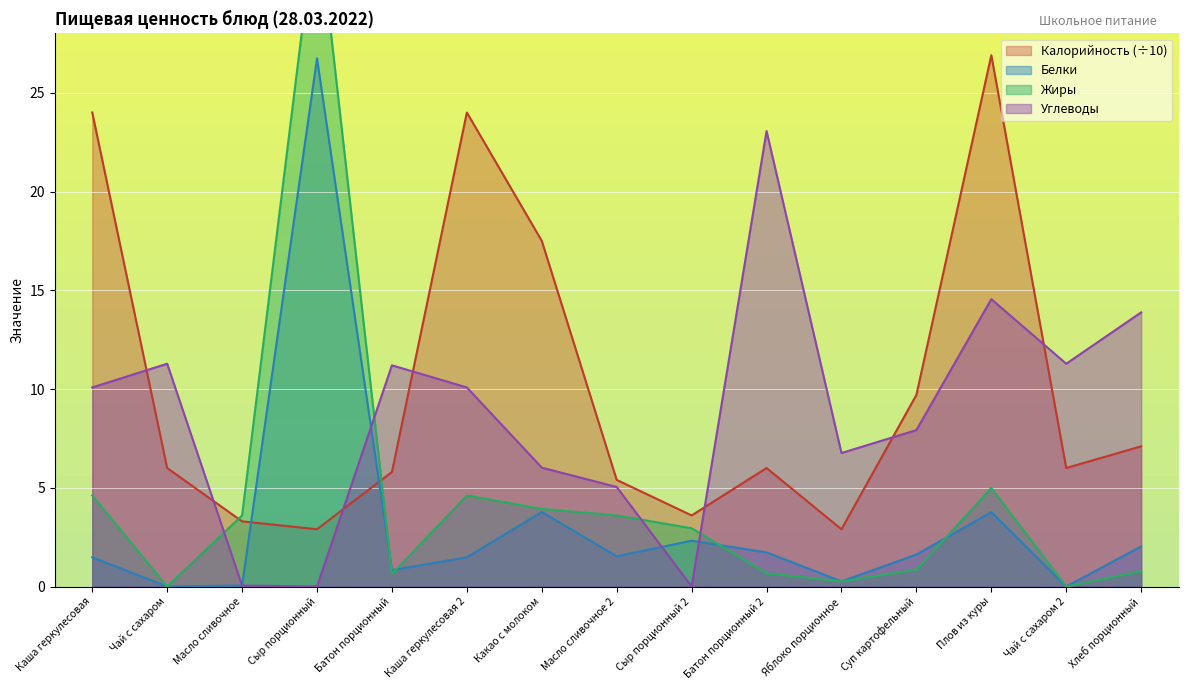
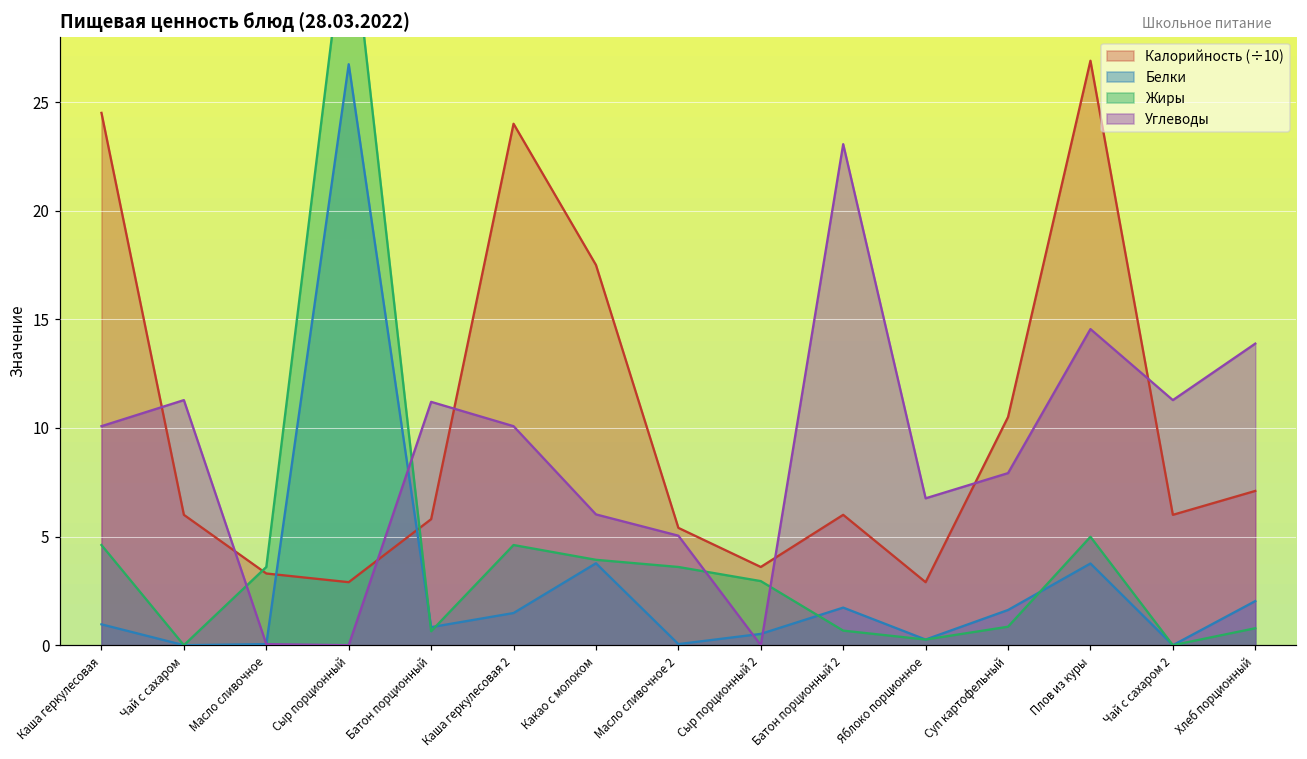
Калорийность (÷10), Каша геркулесовая: 24.0 -> 24.5
Белки, Каша геркулесовая: 1.5 -> 1.0
Белки, Масло сливочное 2: 1.5 -> 0.1
Белки, Сыр порционный 2: 2.3 -> 0.5
Калорийность (÷10), Суп картофельный: 9.7 -> 10.5
